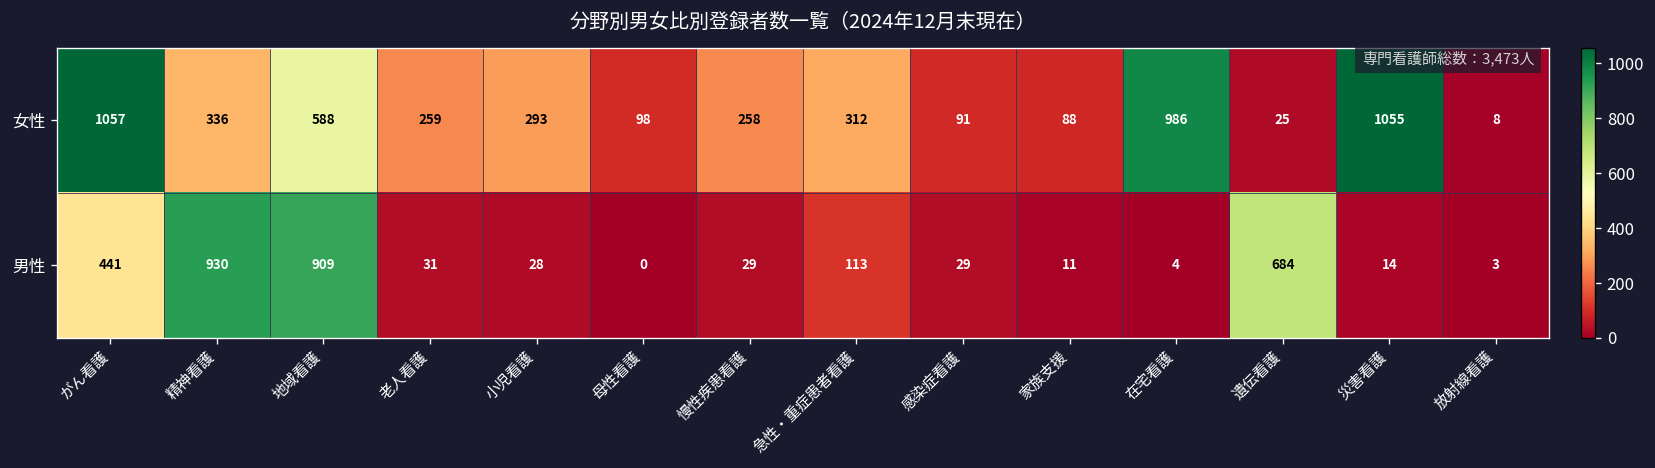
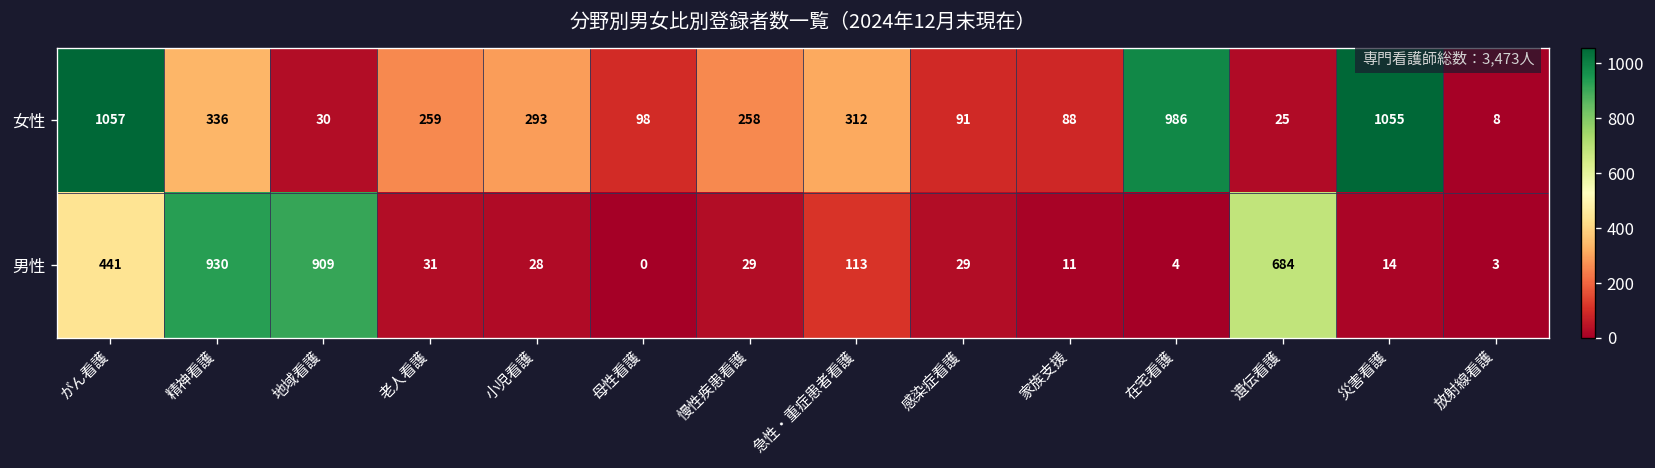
女性, 地域看護: 588 -> 30
